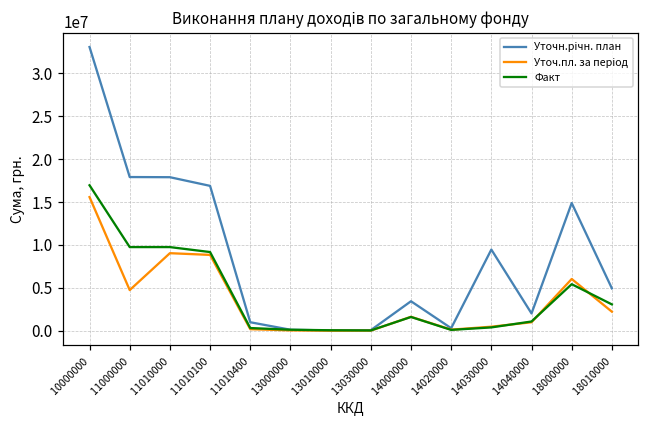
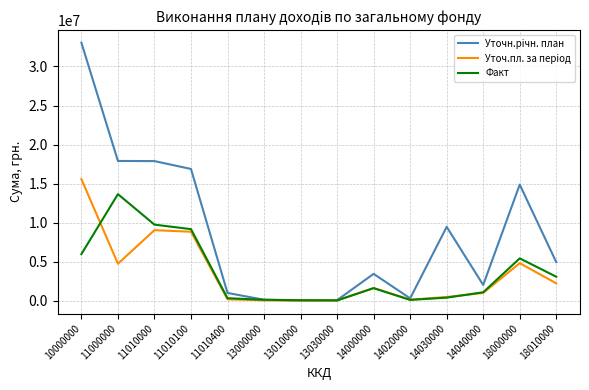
Факт, 10000000: 17000000 -> 6000000
Факт, 11000000: 10000000 -> 14000000
Уточ.пл. за період, 18000000: 6000000 -> 5000000
